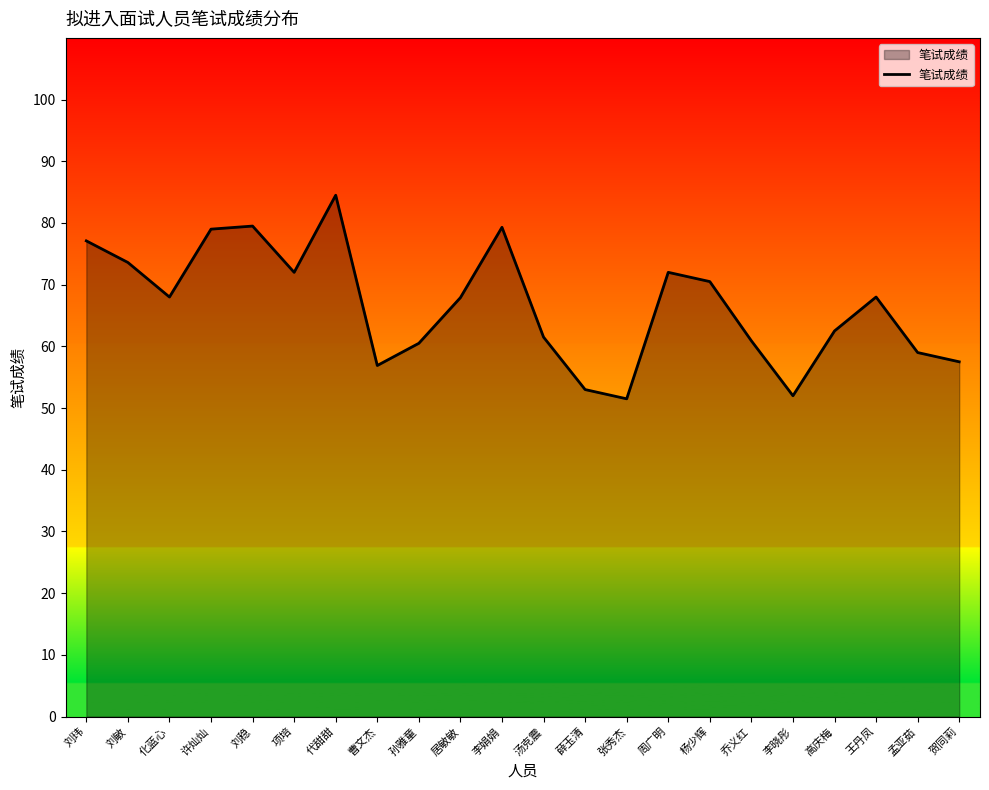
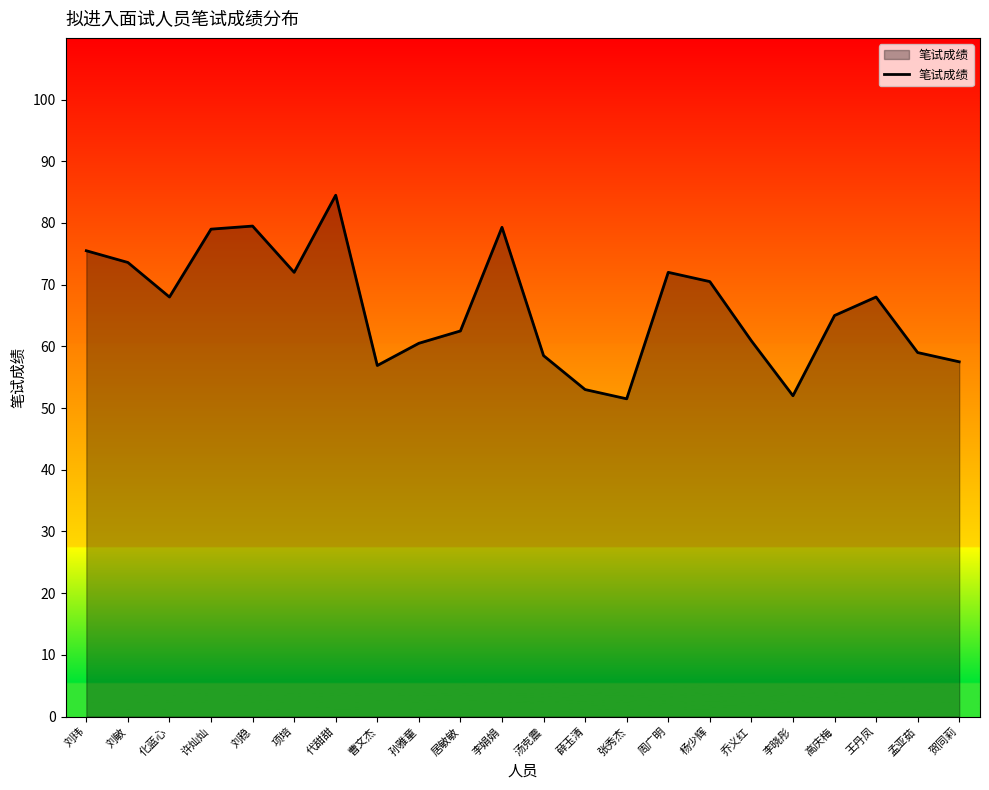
刘玮: 77 -> 76
居敏敏: 68 -> 63
汤克震: 62 -> 59
高庆梅: 63 -> 65
